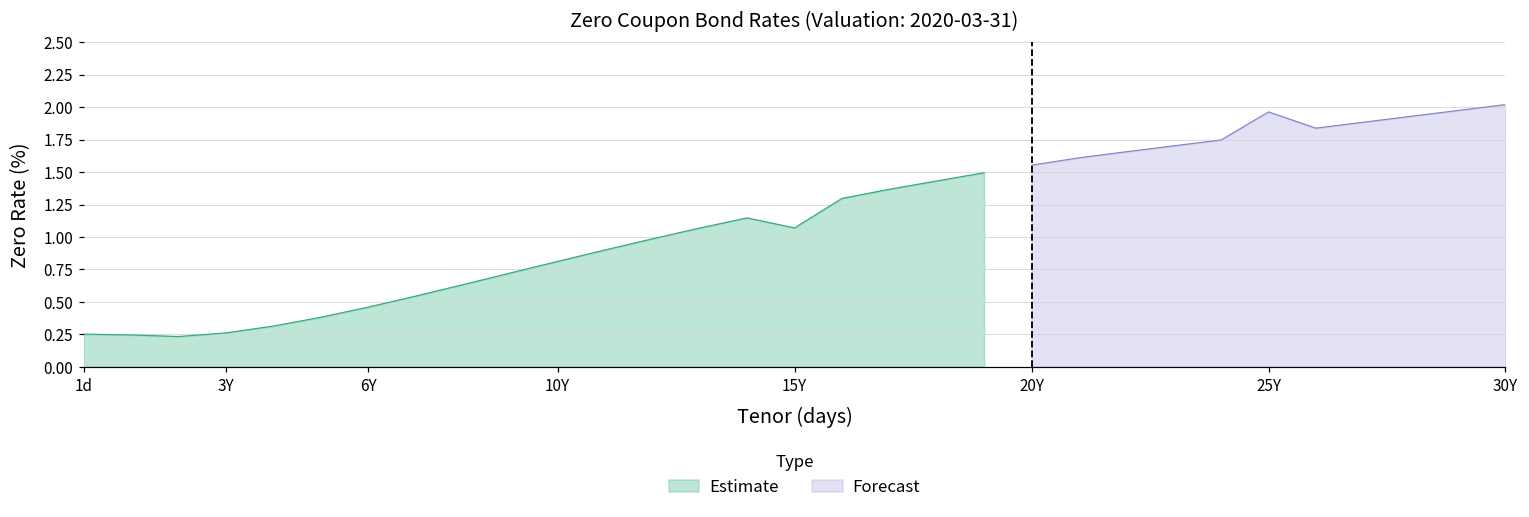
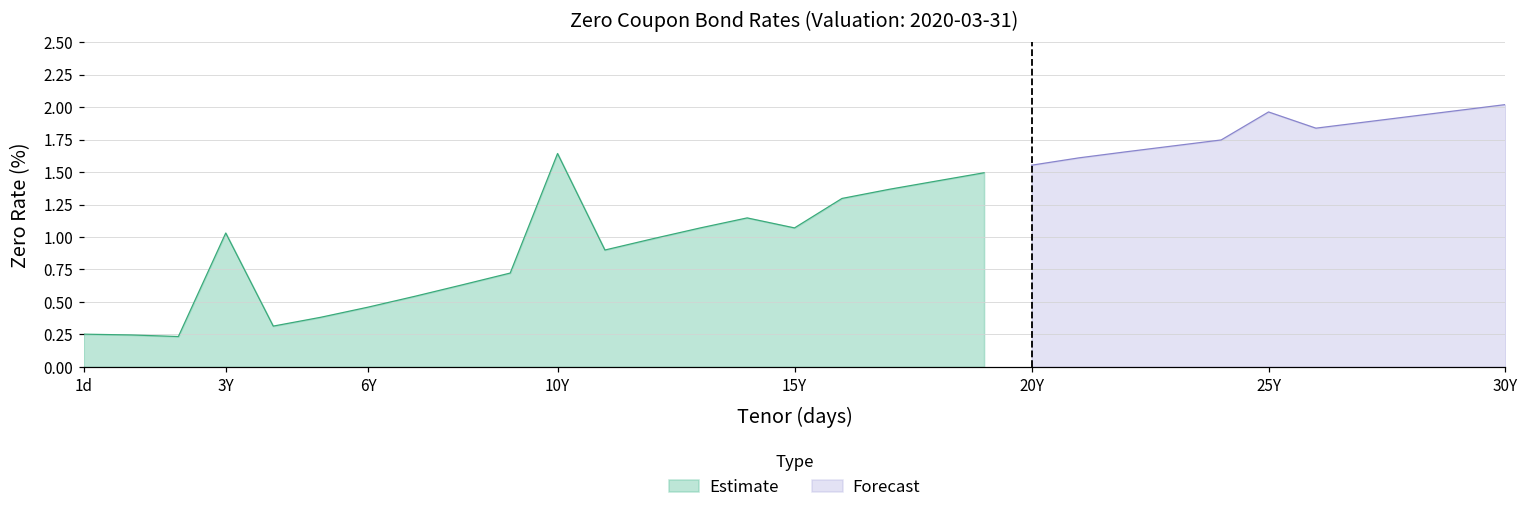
Estimate, 3Y: 0.26 -> 1.03
Estimate, 10Y: 0.81 -> 1.64
